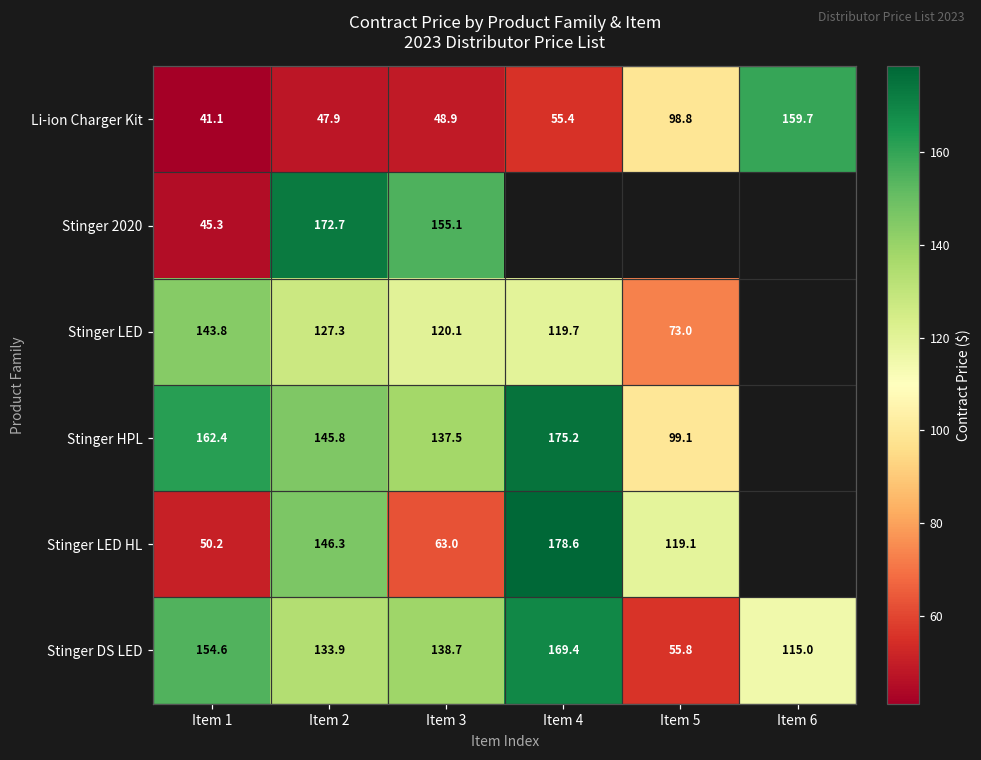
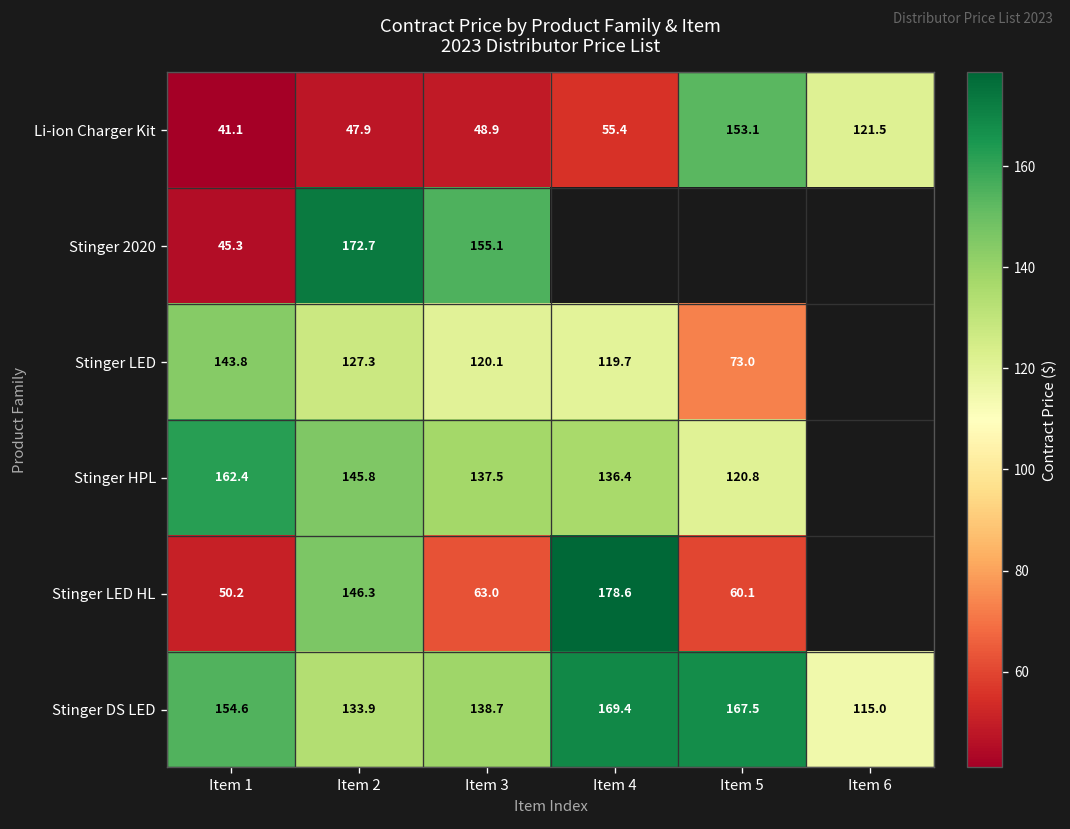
Li-ion Charger Kit, Item 5: 98.8 -> 153.1
Li-ion Charger Kit, Item 6: 159.7 -> 121.5
Stinger HPL, Item 4: 175.2 -> 136.4
Stinger HPL, Item 5: 99.1 -> 120.8
Stinger LED HL, Item 5: 119.1 -> 60.1
Stinger DS LED, Item 5: 55.8 -> 167.5
